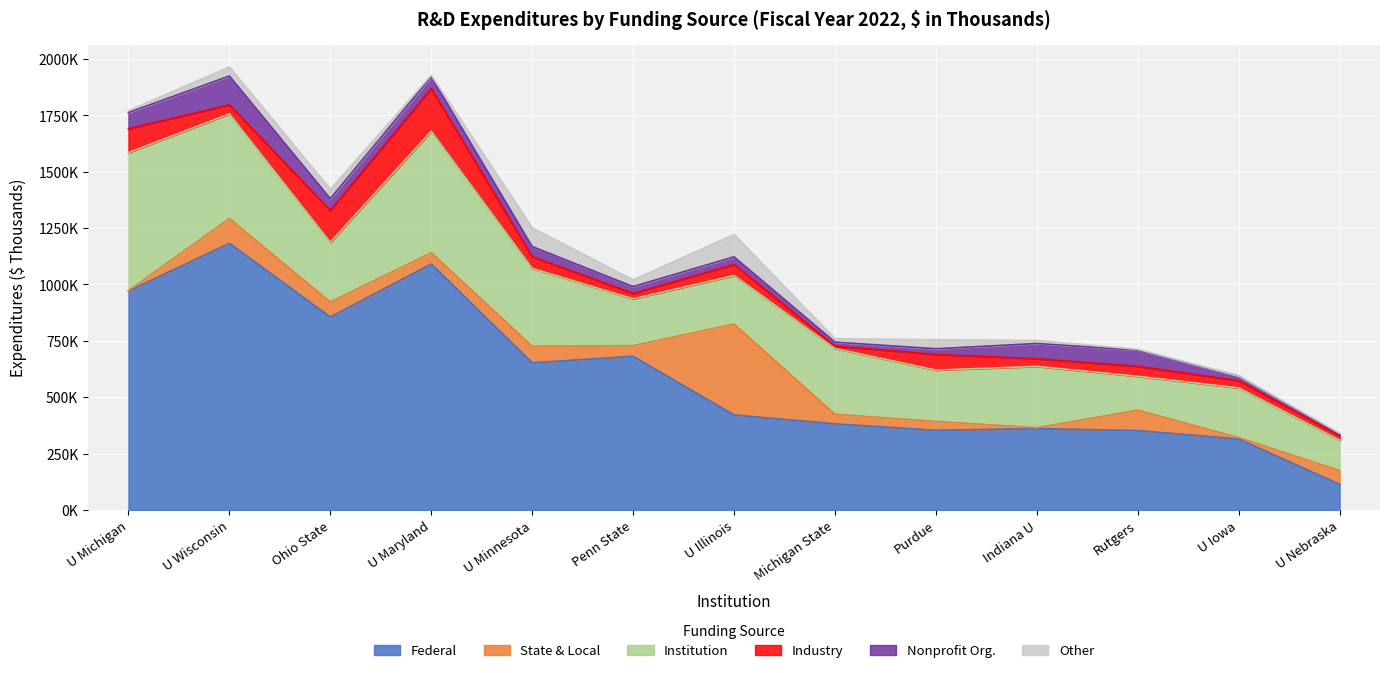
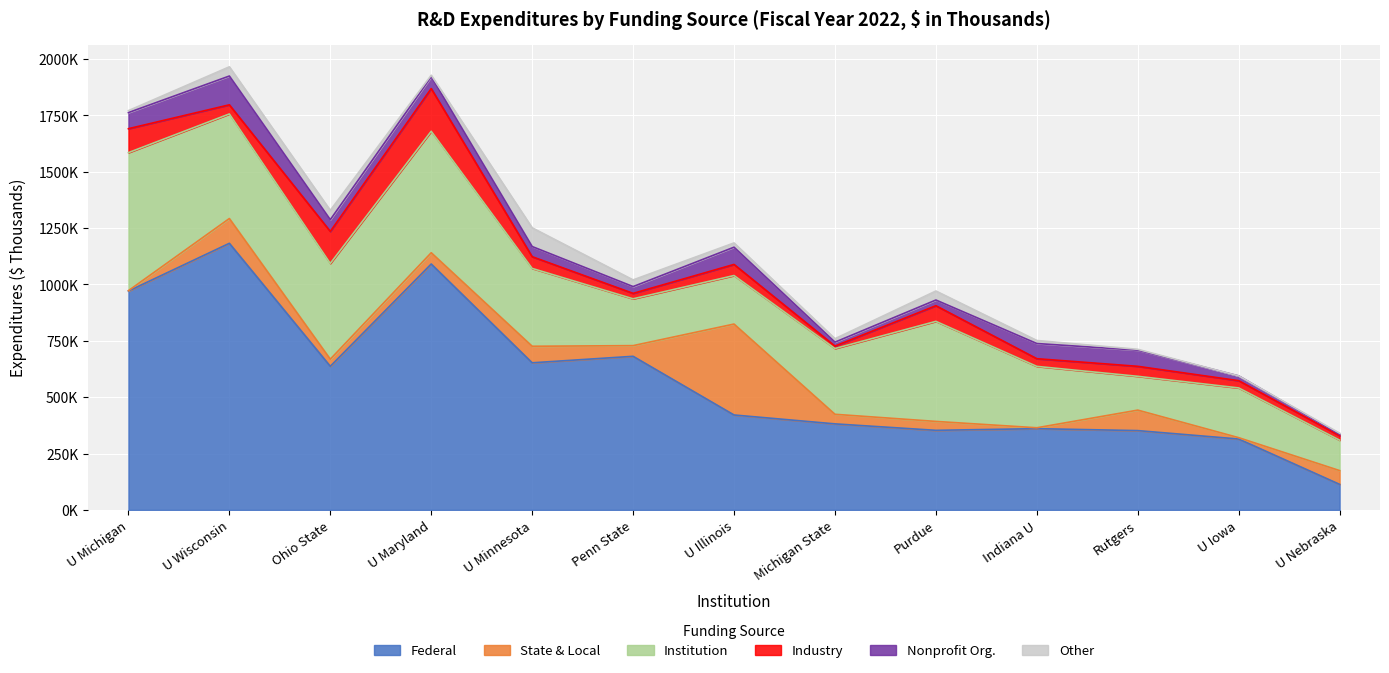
Federal, Ohio State: 860000 -> 640000
State & Local, Ohio State: 70000 -> 30000
Institution, Ohio State: 260000 -> 420000
Nonprofit Org., U Illinois: 30000 -> 80000
Other, U Illinois: 100000 -> 20000
Institution, Purdue: 230000 -> 440000
